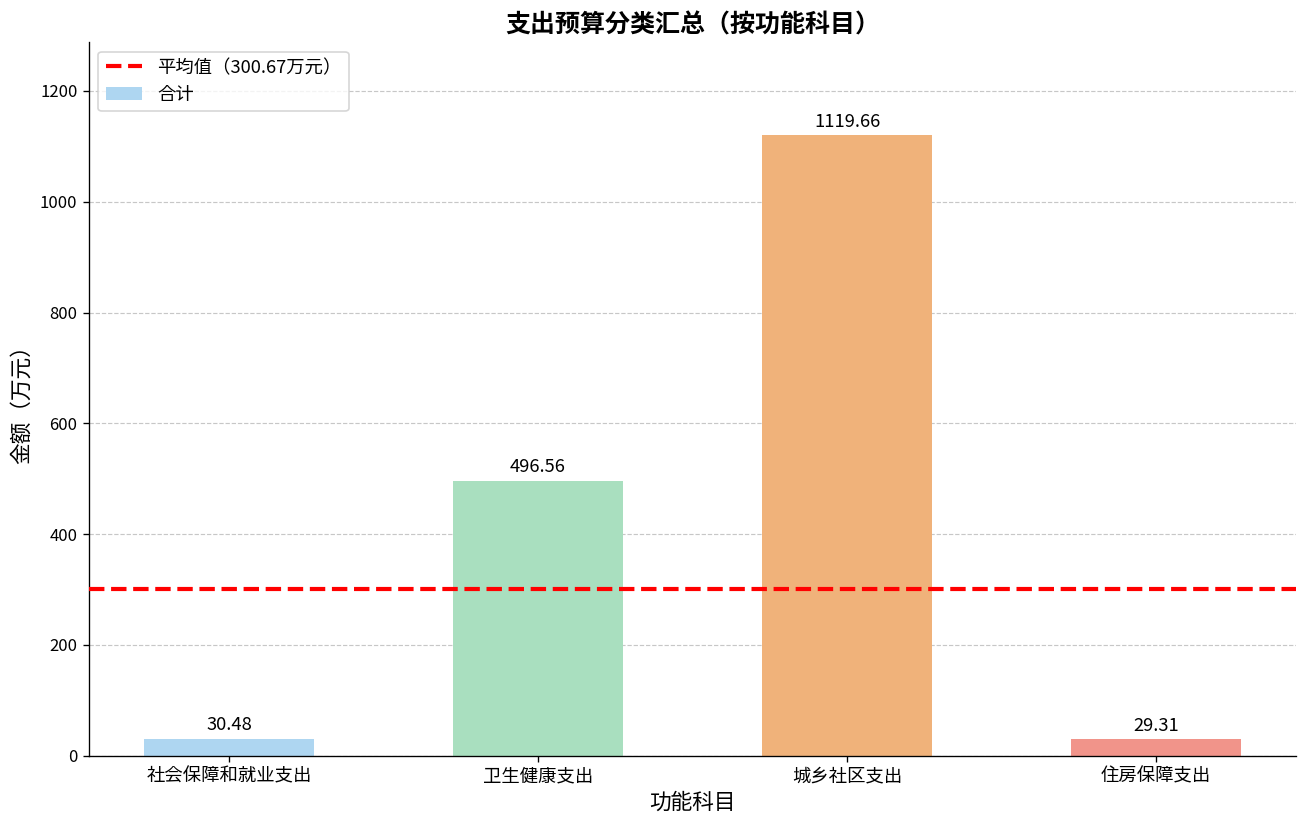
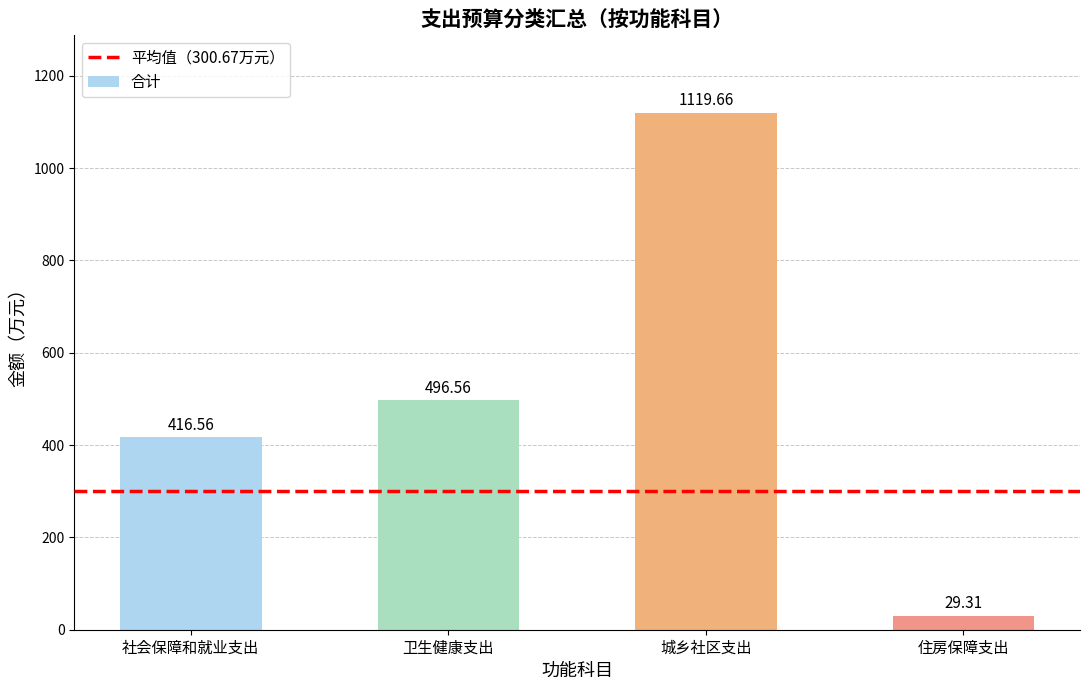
社会保障和就业支出: 30.48 -> 416.56
